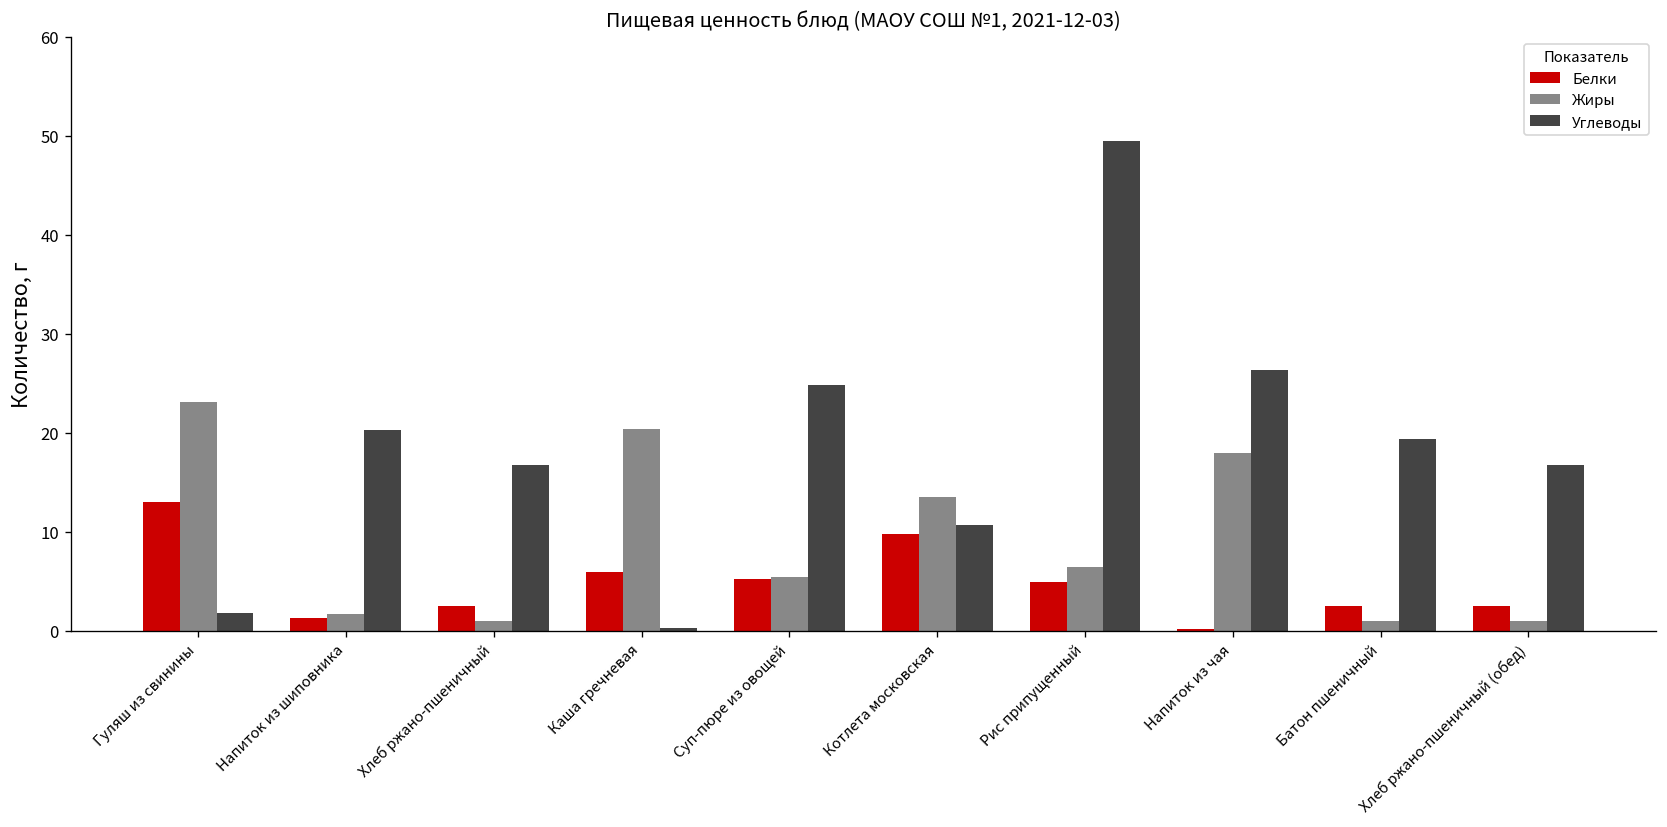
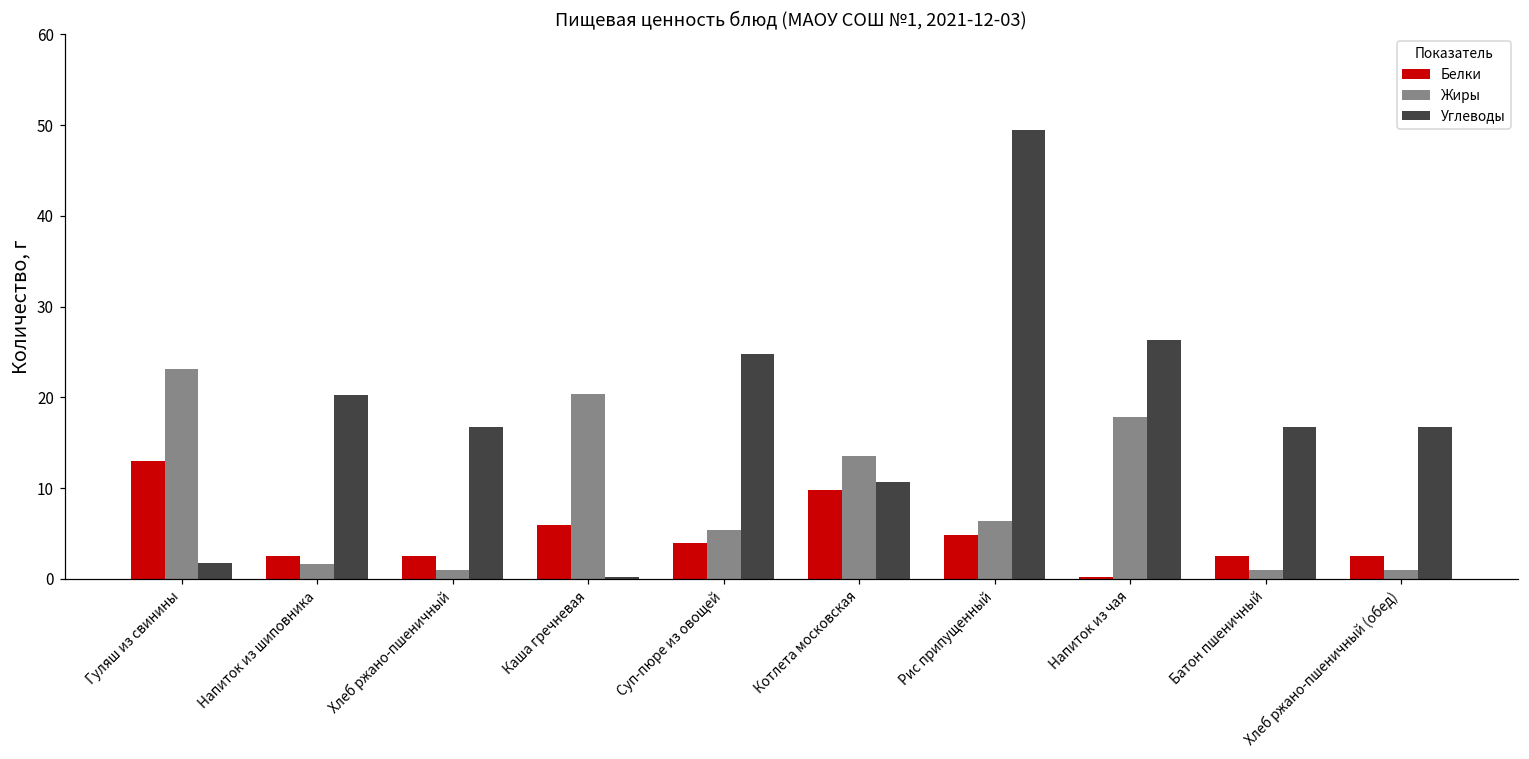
Белки, Напиток из шиповника: 1 -> 2
Белки, Суп-пюре из овощей: 5 -> 4
Углеводы, Батон пшеничный: 19 -> 17
